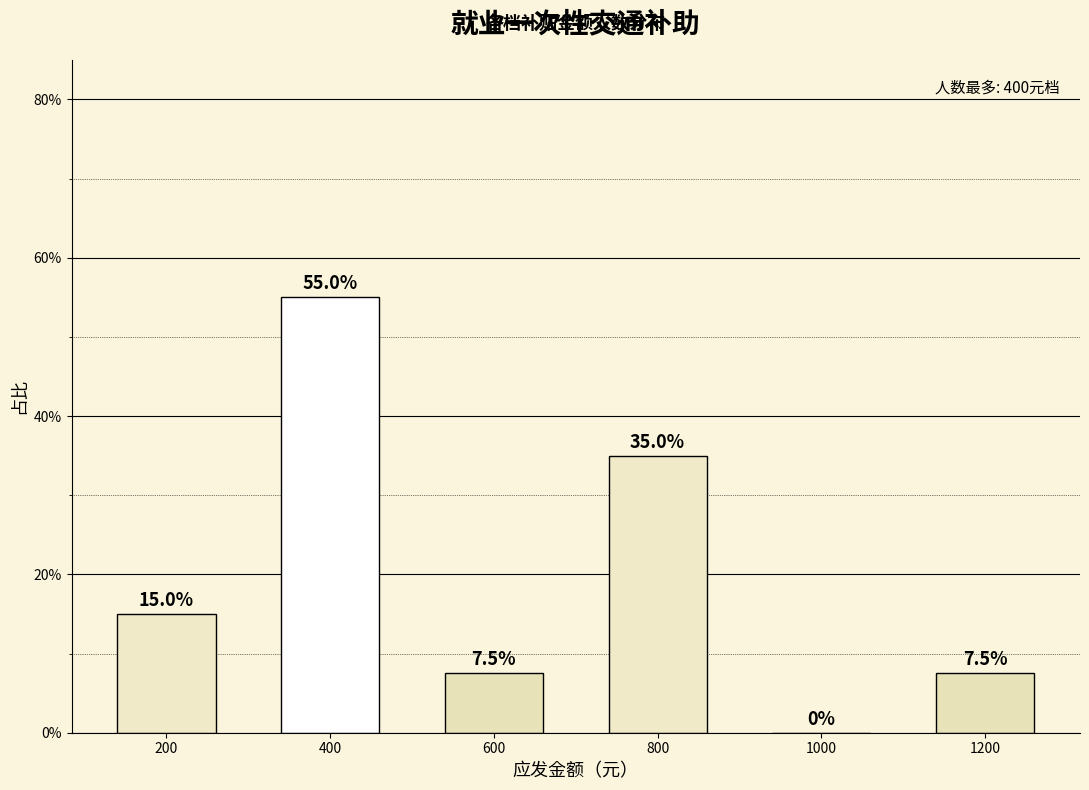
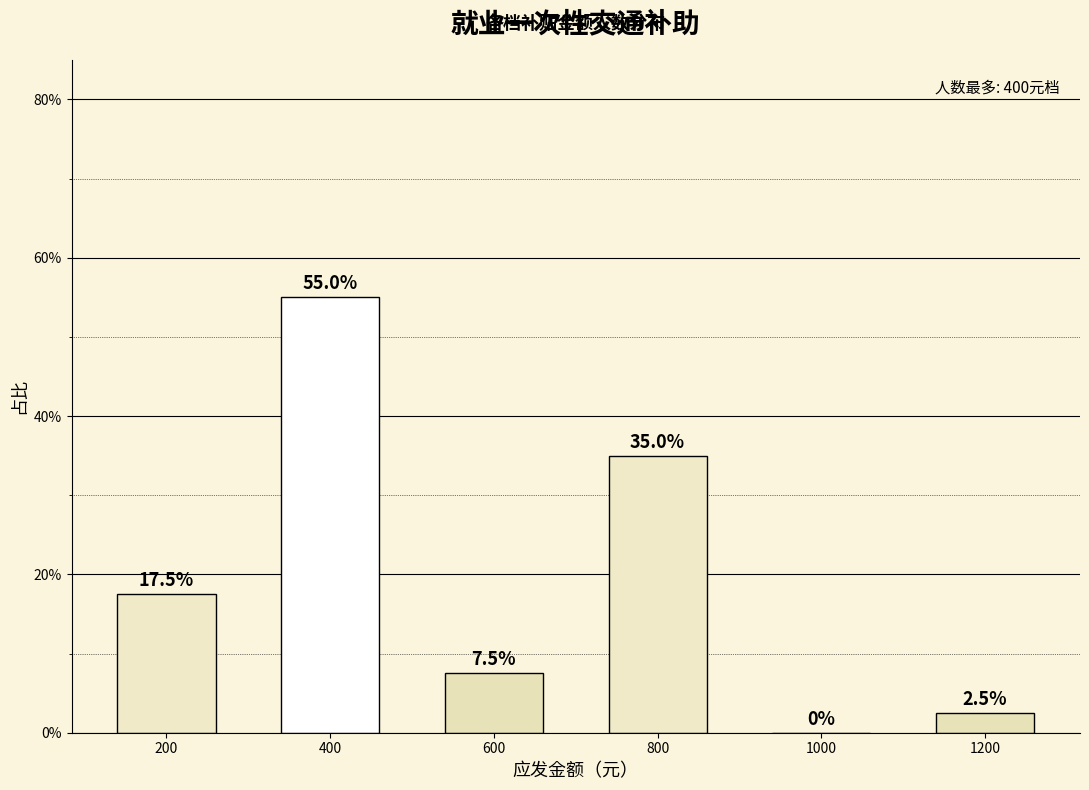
200: 15.0% -> 17.5%
1200: 7.5% -> 2.5%
